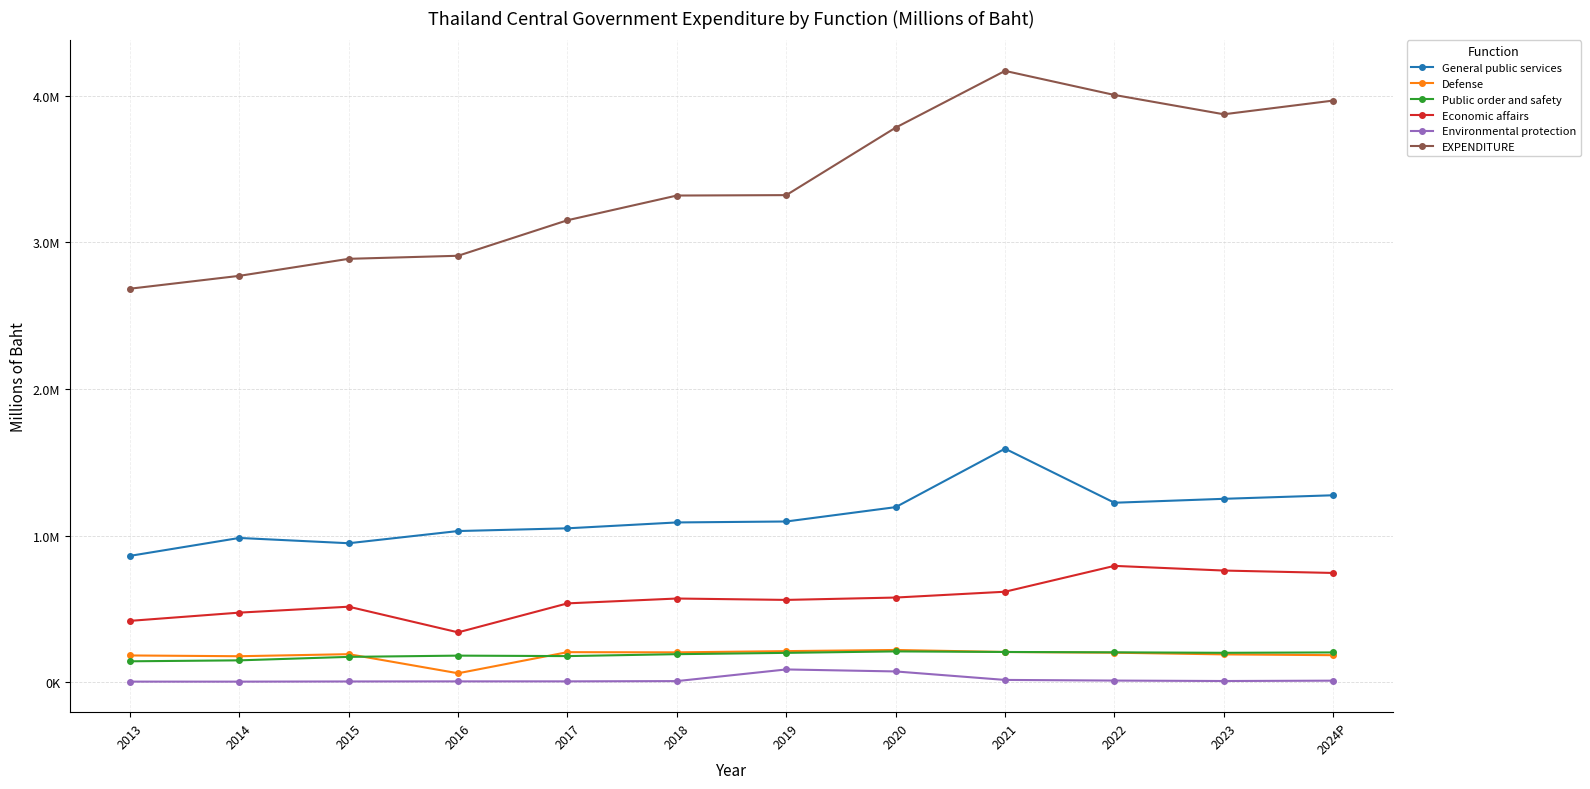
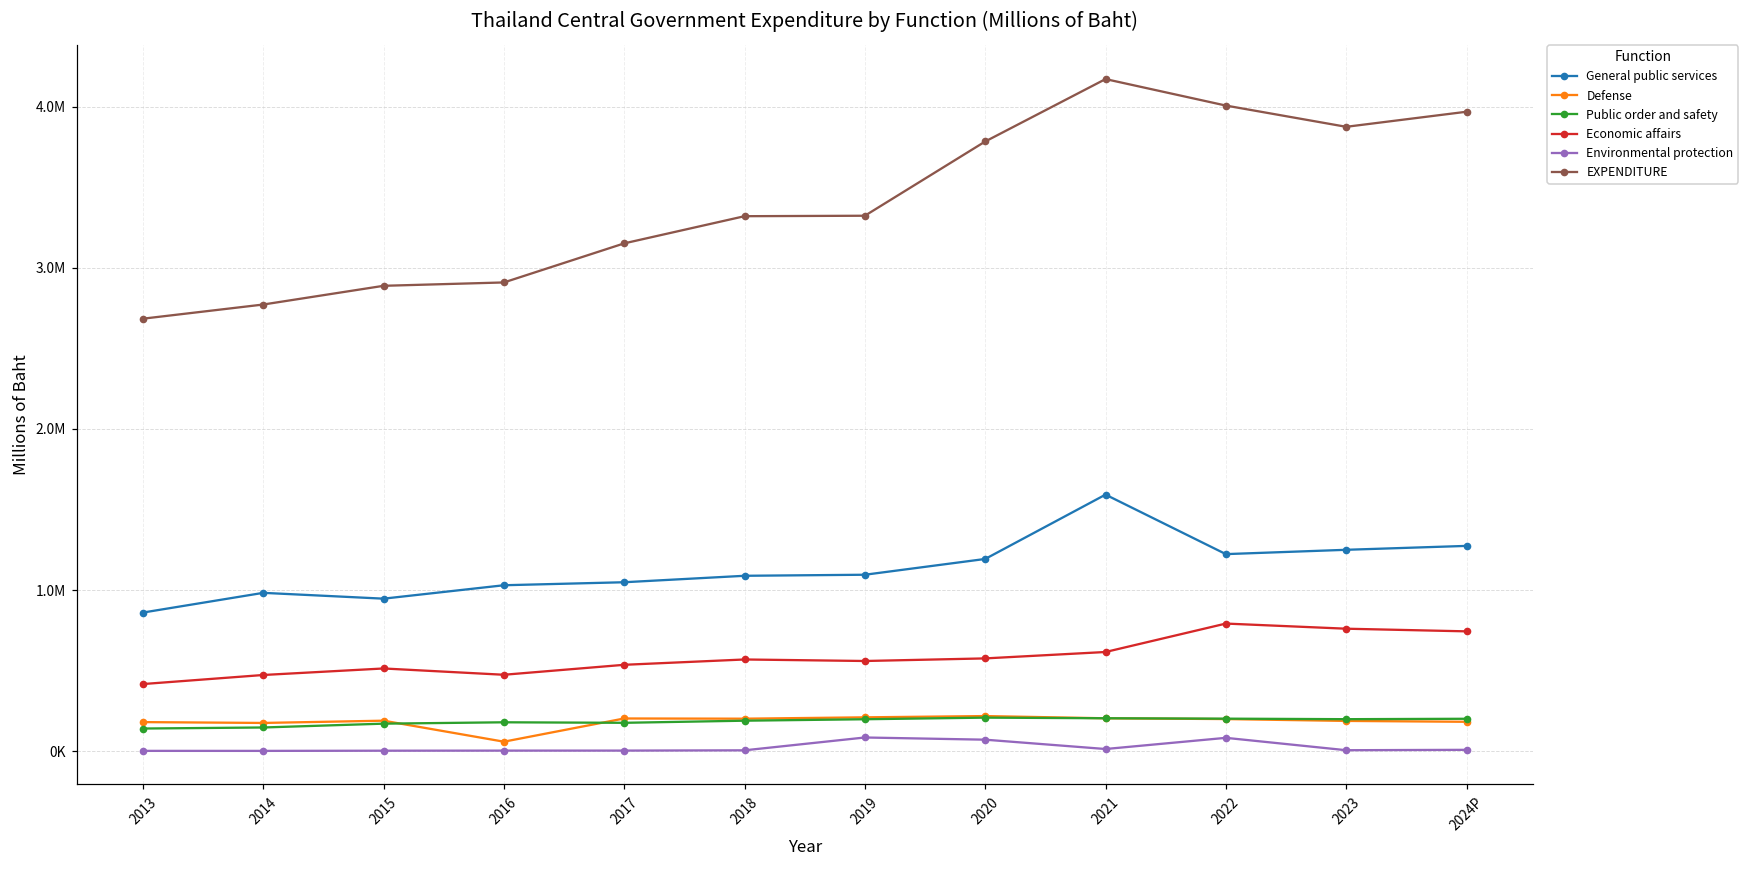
Economic affairs, 2016: 340000 -> 480000
Environmental protection, 2022: 10000 -> 80000
